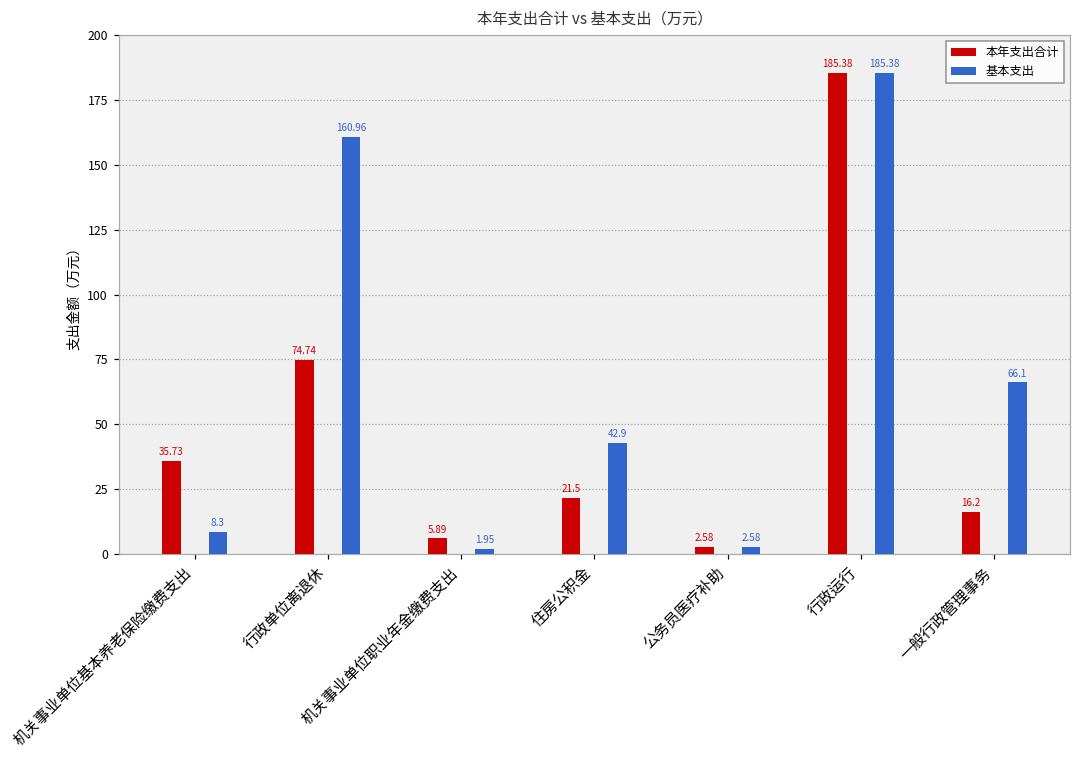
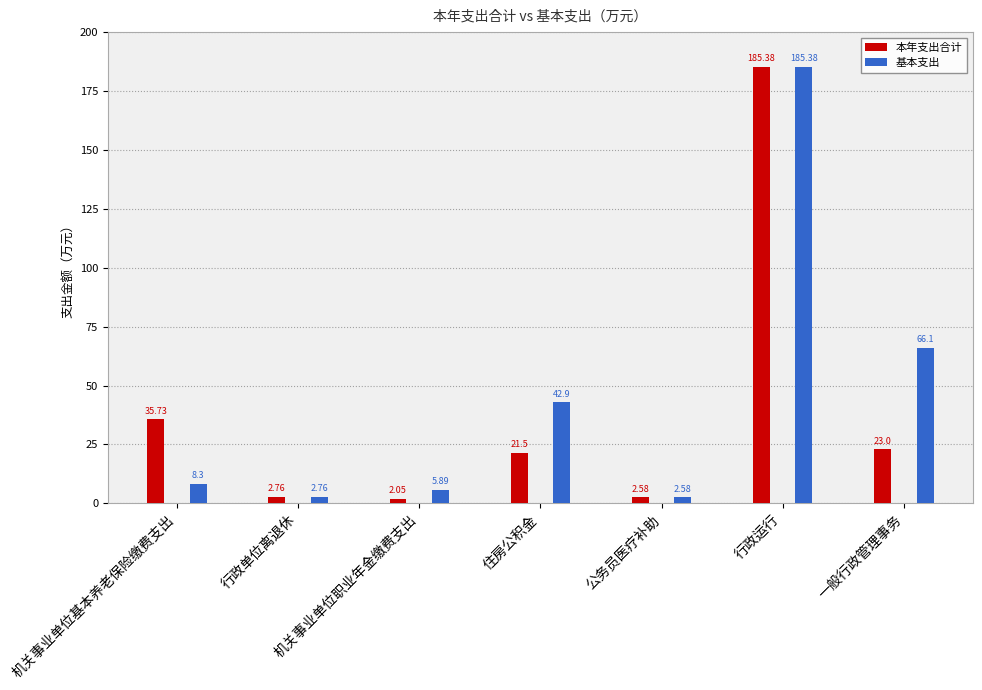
本年支出合计, 行政单位离退休: 74.74 -> 2.76
基本支出, 行政单位离退休: 160.96 -> 2.76
本年支出合计, 机关事业单位职业年金缴费支出: 5.89 -> 2.05
基本支出, 机关事业单位职业年金缴费支出: 1.95 -> 5.89
本年支出合计, 一般行政管理事务: 16.2 -> 23.0
